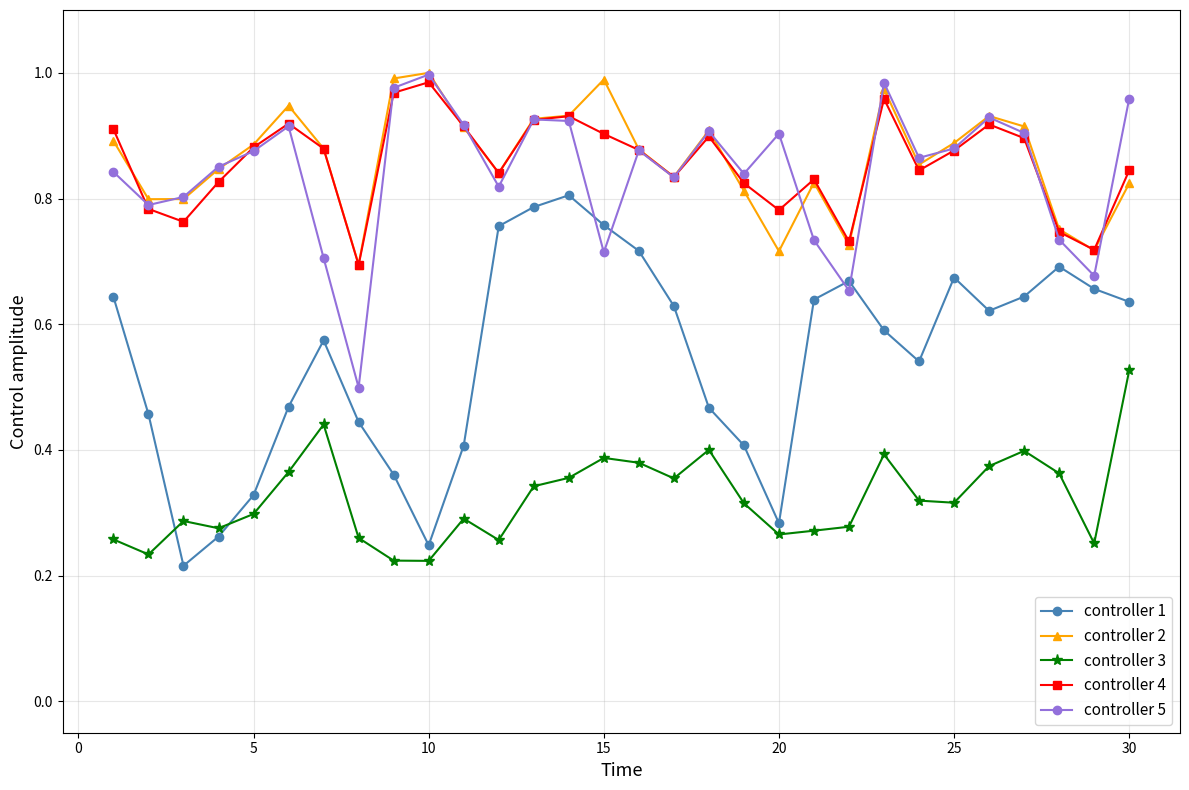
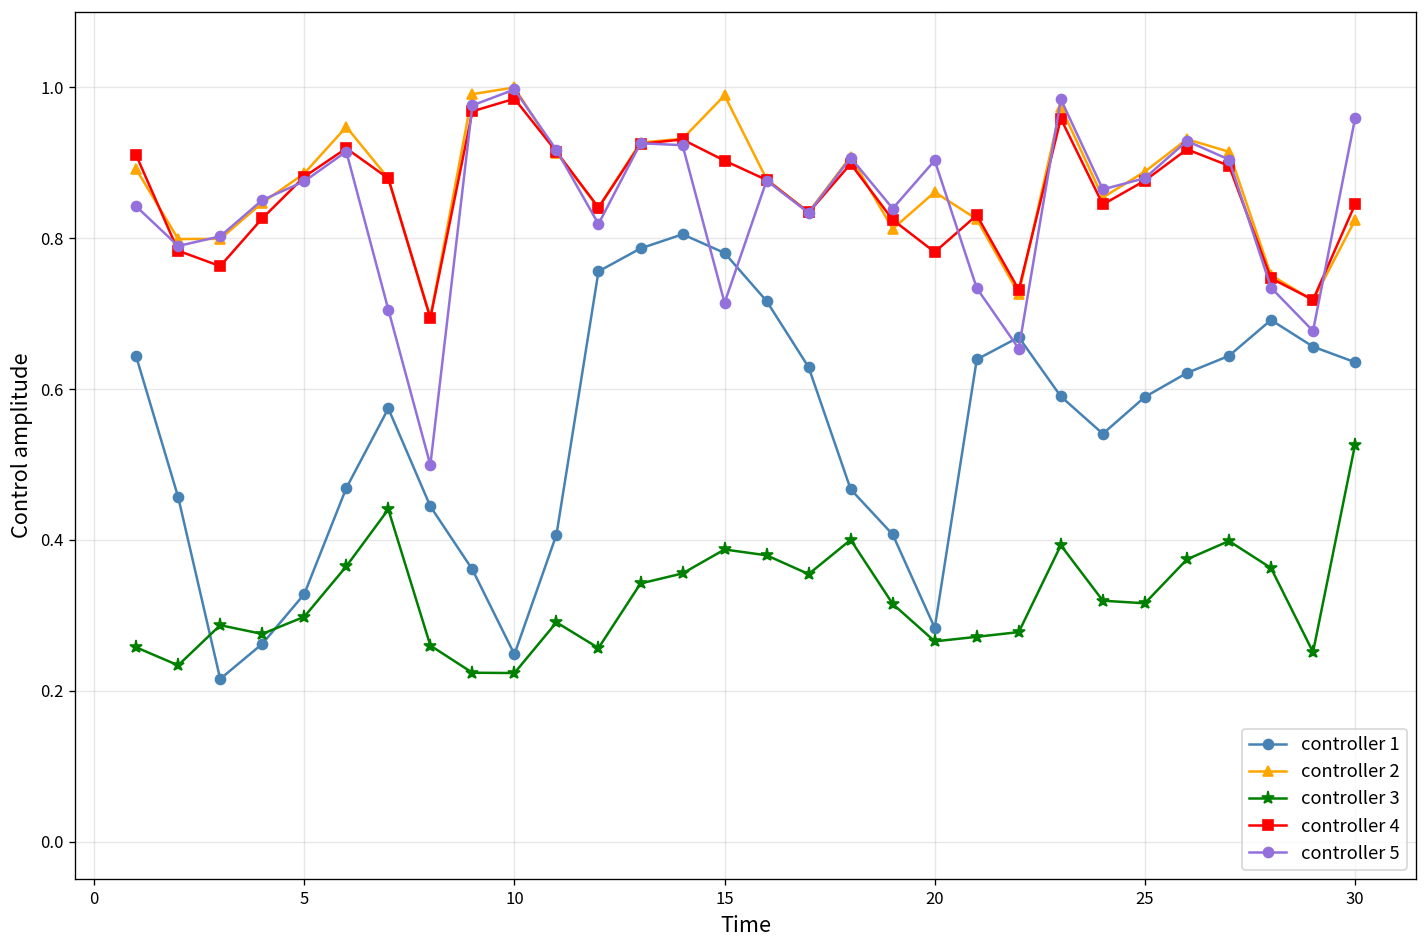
controller 1, 15: 0.76 -> 0.78
controller 2, 20: 0.72 -> 0.86
controller 1, 25: 0.67 -> 0.59
